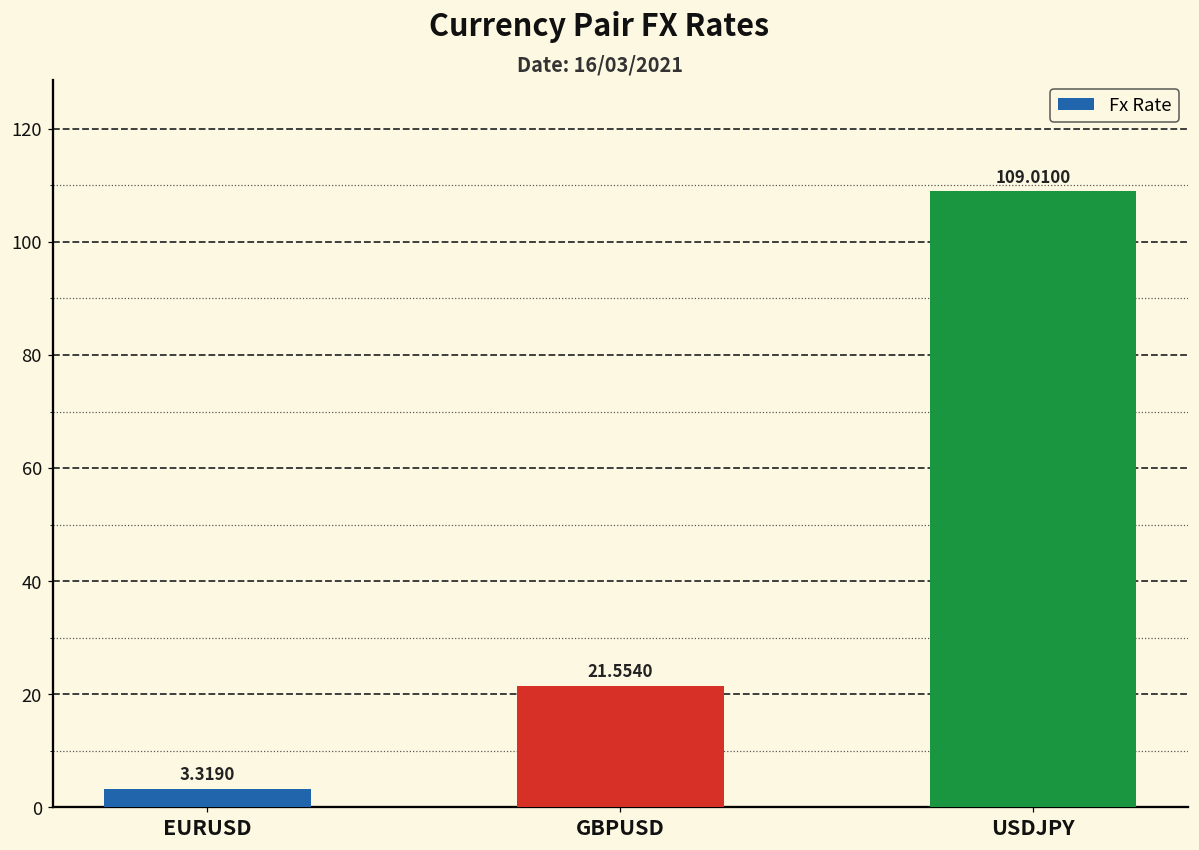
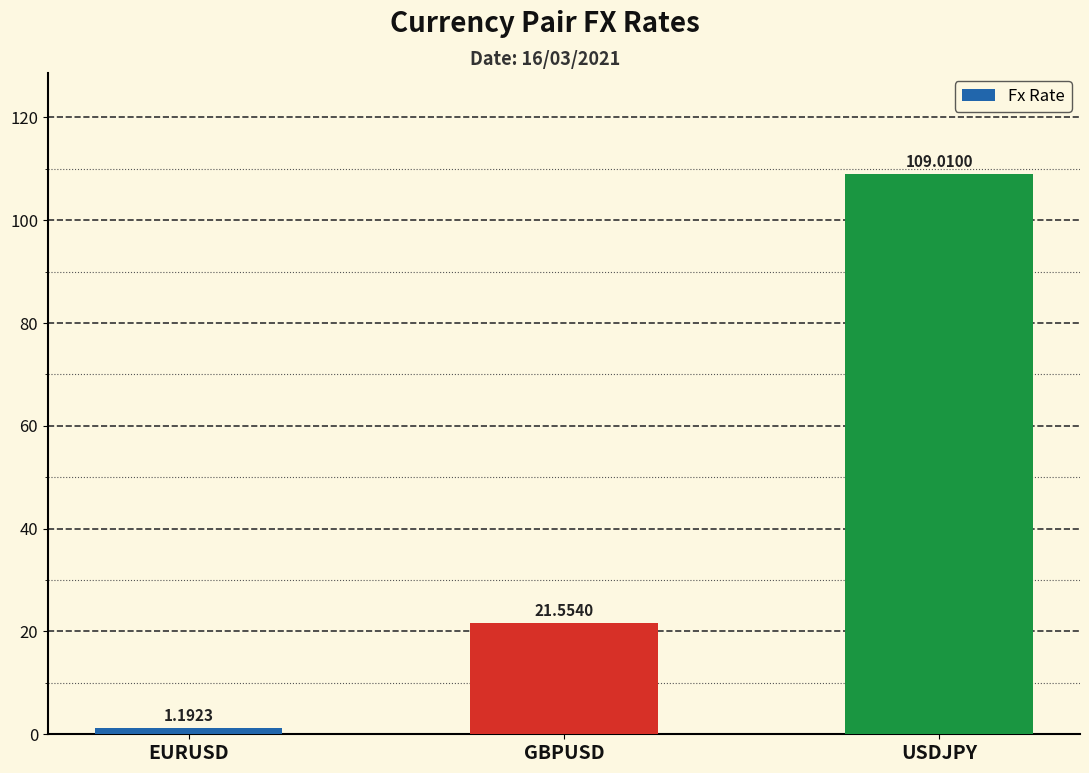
EURUSD: 3.3190 -> 1.1923
